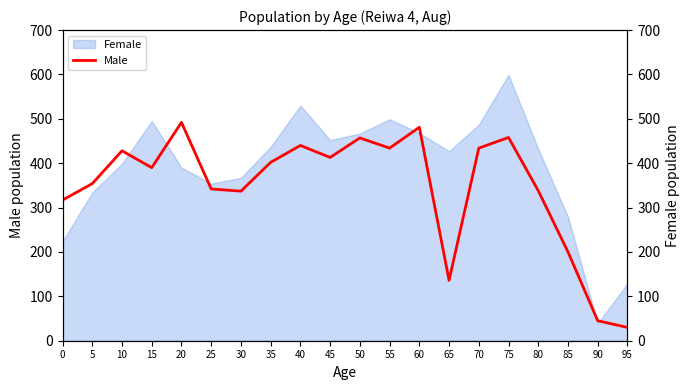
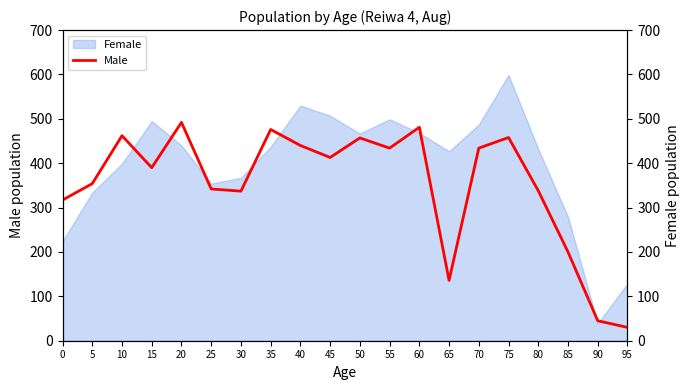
Female, 20: 390 -> 440
Female, 45: 450 -> 510
Male, 10: 430 -> 460
Male, 35: 400 -> 480
